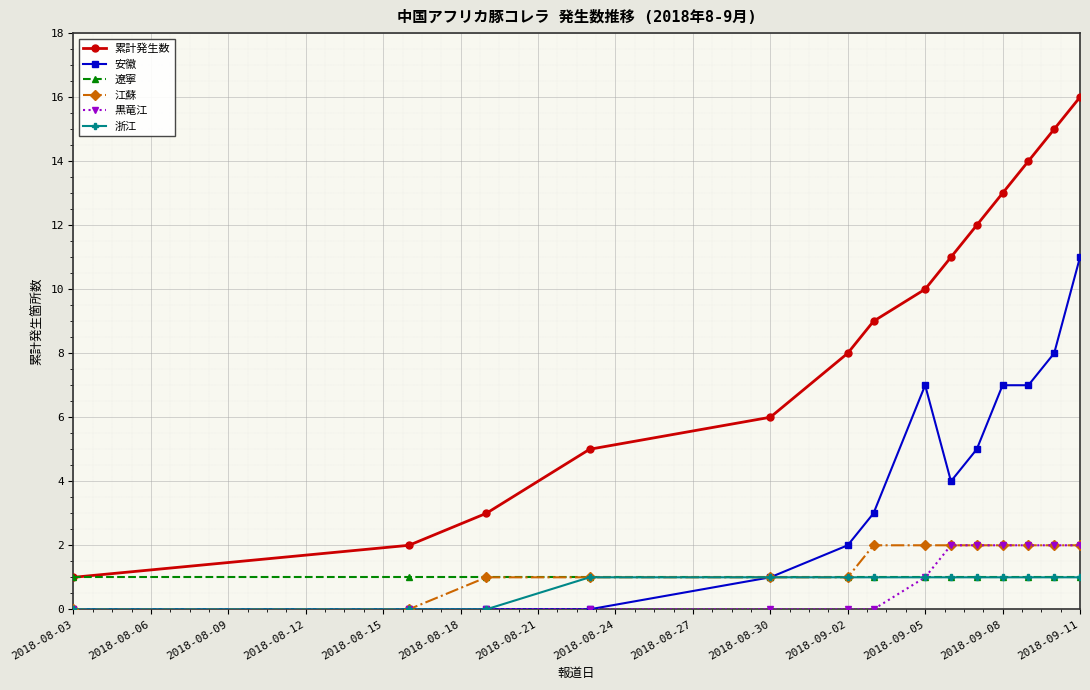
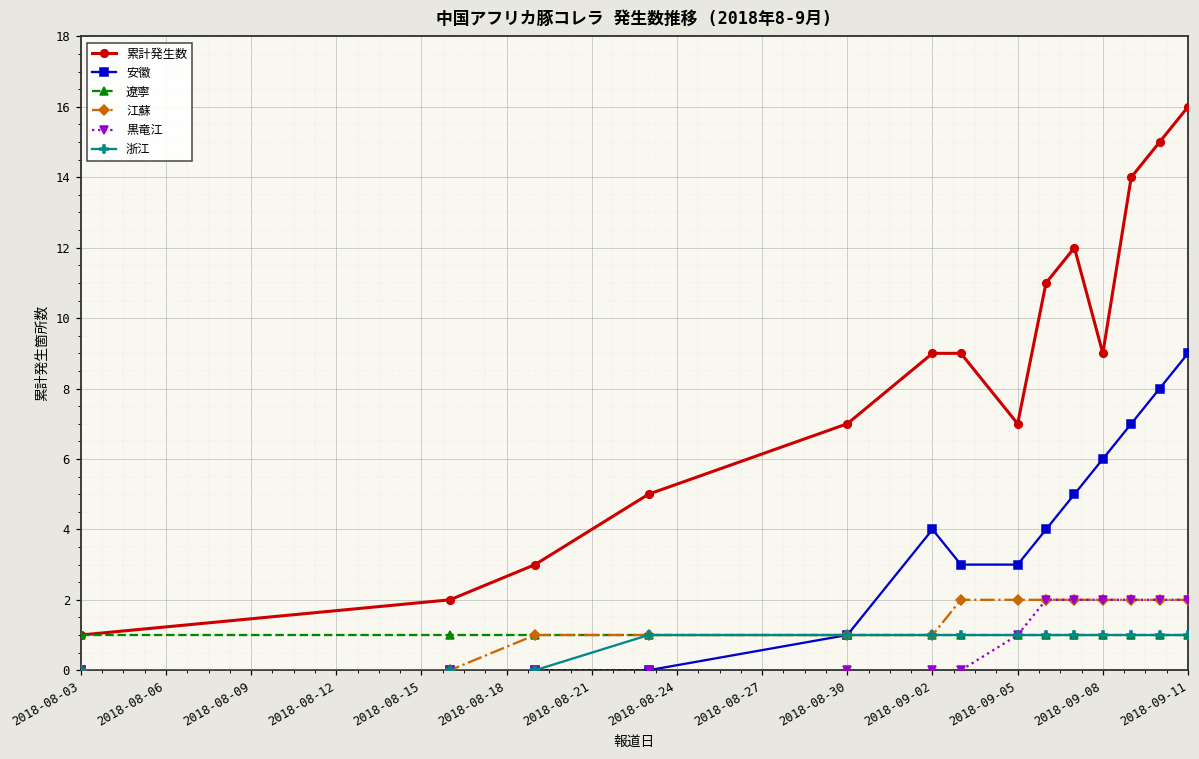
累計発生数, 2018-08-30: 6 -> 7
累計発生数, 2018-09-02: 8 -> 9
安徽, 2018-09-02: 2 -> 4
累計発生数, 2018-09-05: 10 -> 7
安徽, 2018-09-05: 7 -> 3
累計発生数, 2018-09-08: 13 -> 9
安徽, 2018-09-08: 7 -> 6
安徽, 2018-09-11: 11 -> 9
